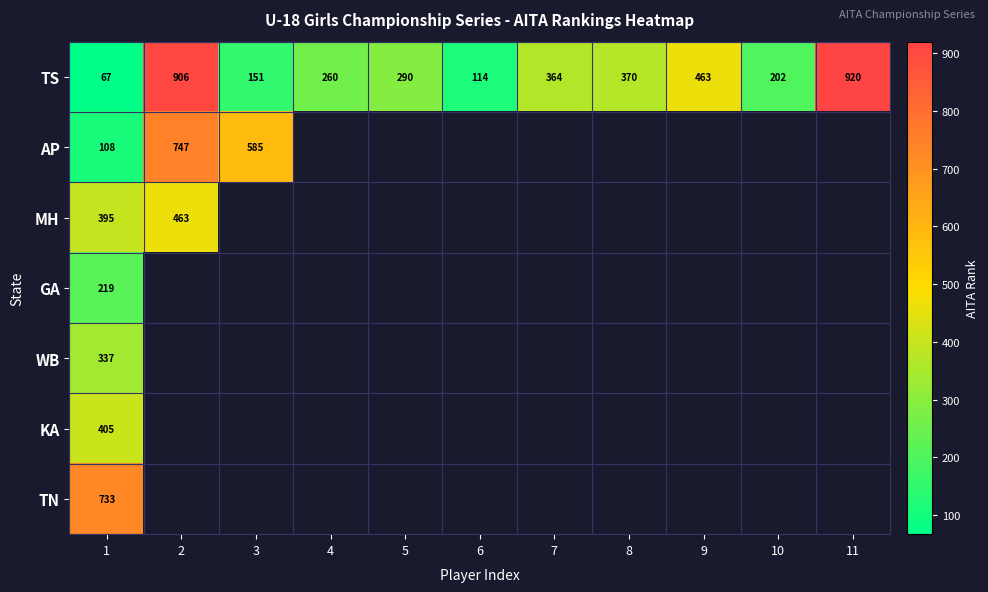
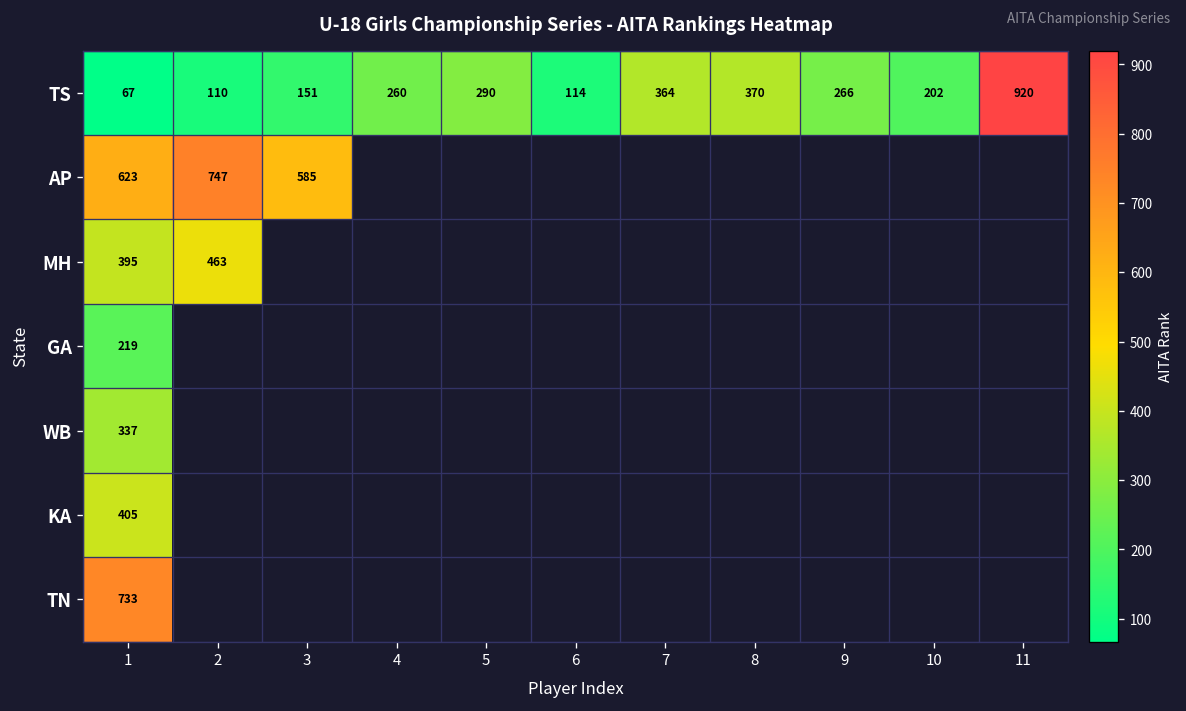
TS, 2: 906 -> 110
TS, 9: 463 -> 266
AP, 1: 108 -> 623
